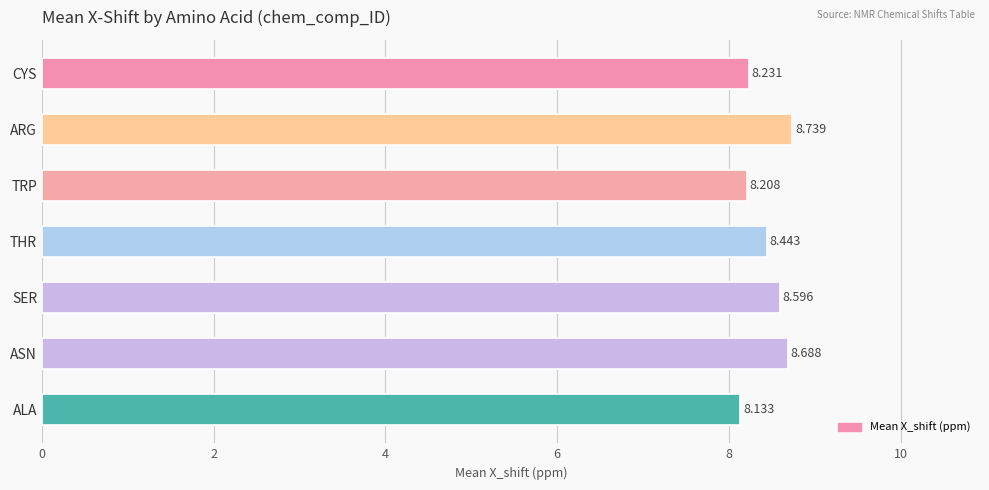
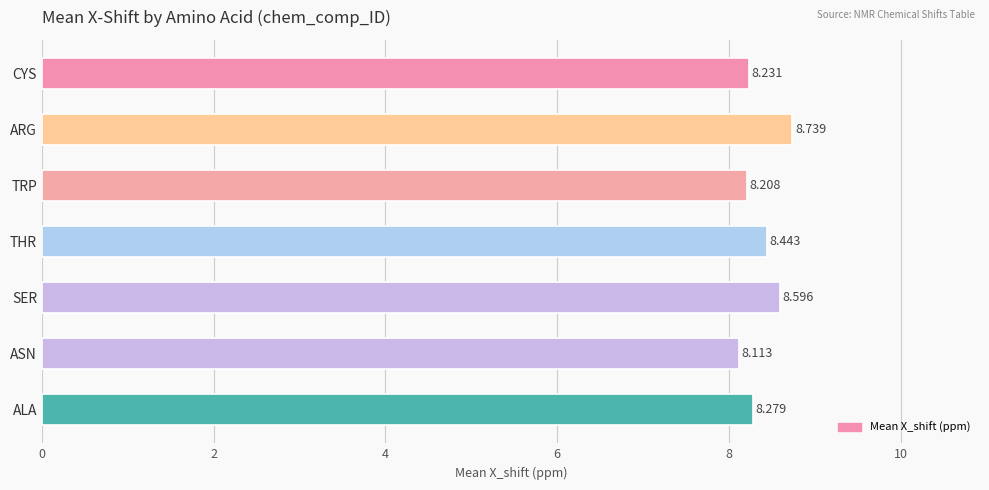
ASN: 8.688 -> 8.113
ALA: 8.133 -> 8.279
